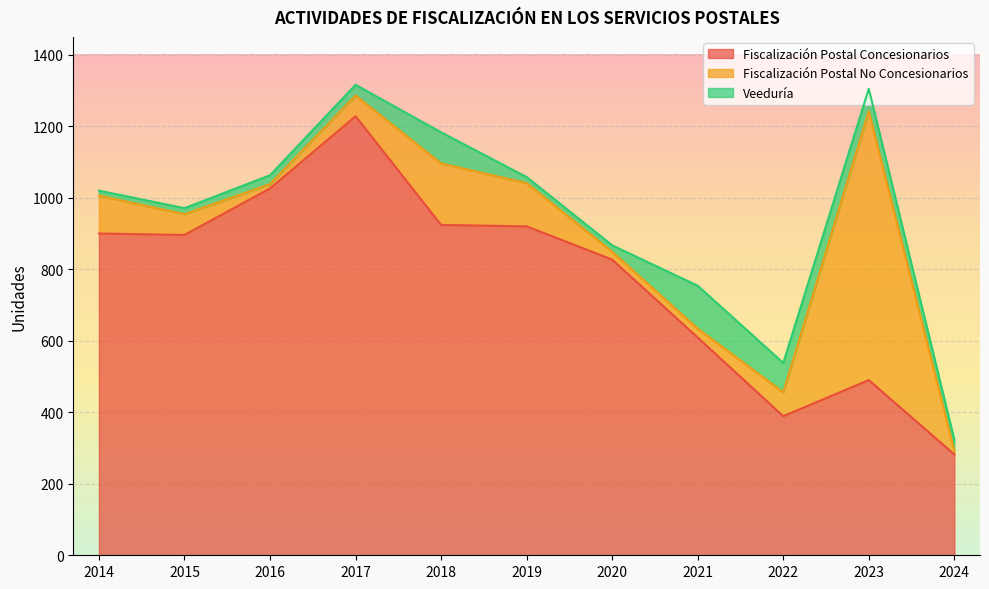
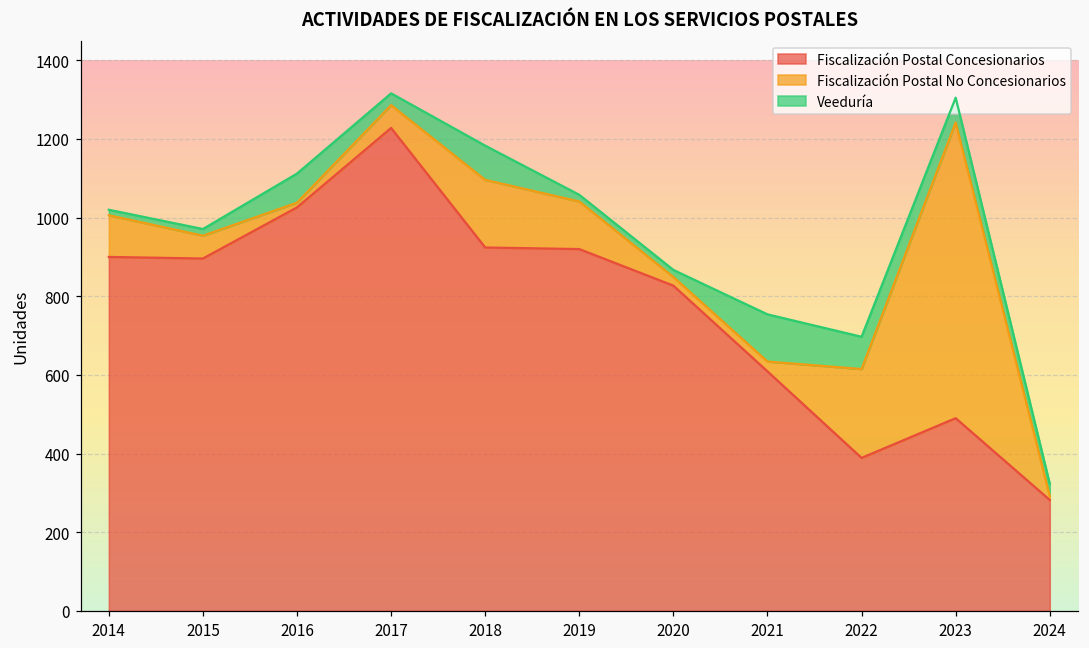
Veeduría, 2016: 30 -> 70
Fiscalización Postal No Concesionarios, 2022: 70 -> 230
